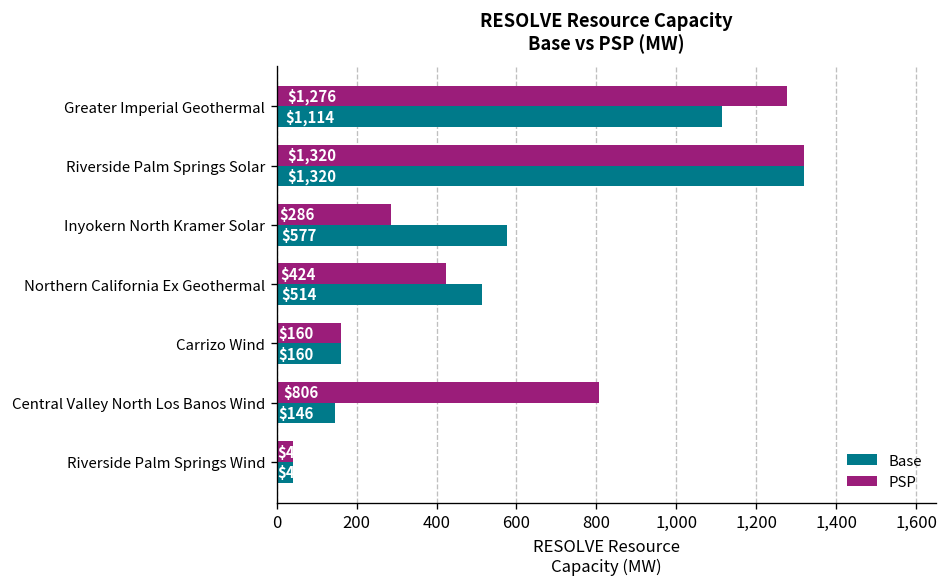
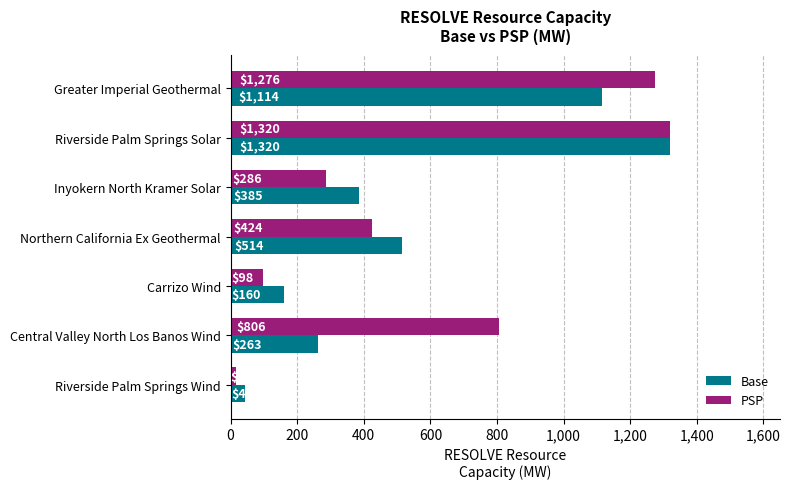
Base, Inyokern North Kramer Solar: $577 -> $385
PSP, Carrizo Wind: $160 -> $98
Base, Central Valley North Los Banos Wind: $146 -> $263
PSP, Riverside Palm Springs Wind: 40 -> 20
